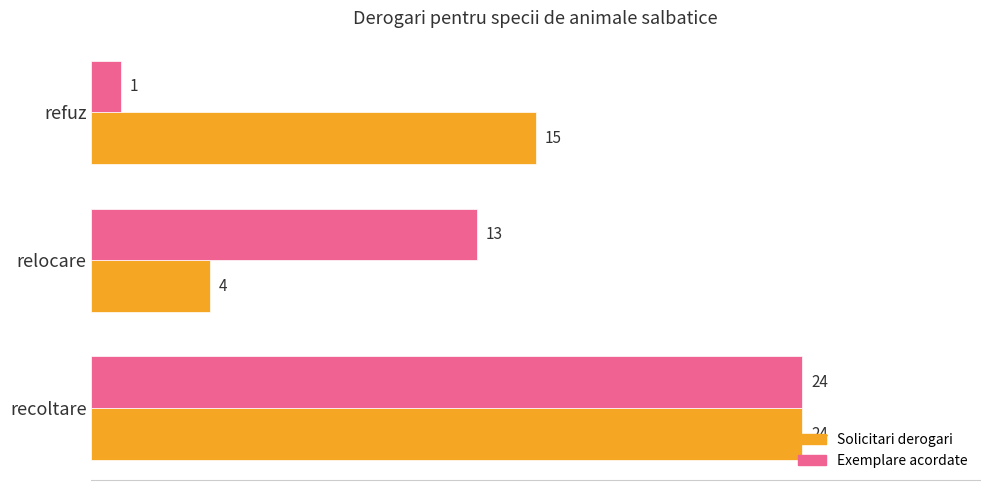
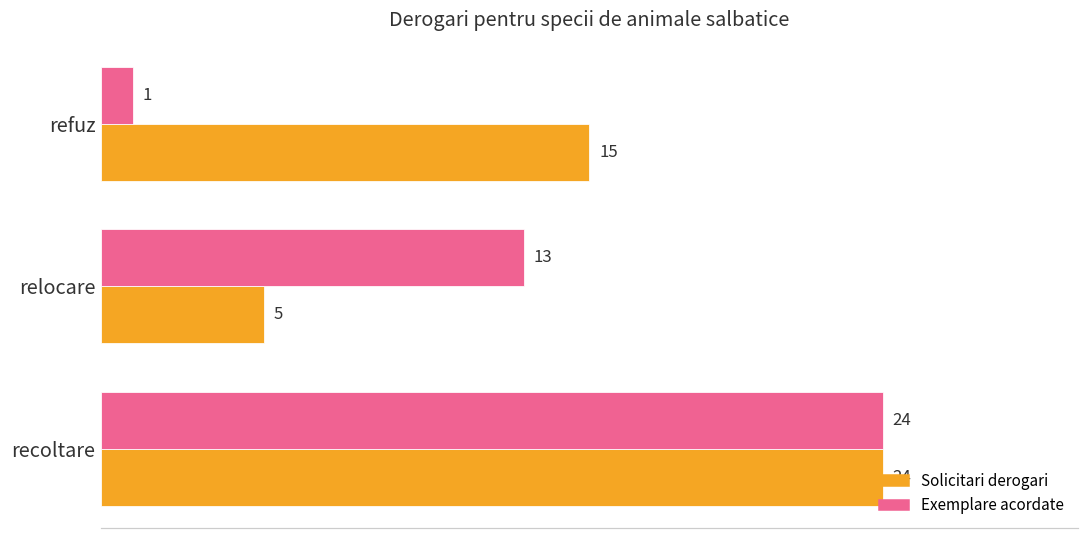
Solicitari derogari, relocare: 4 -> 5
